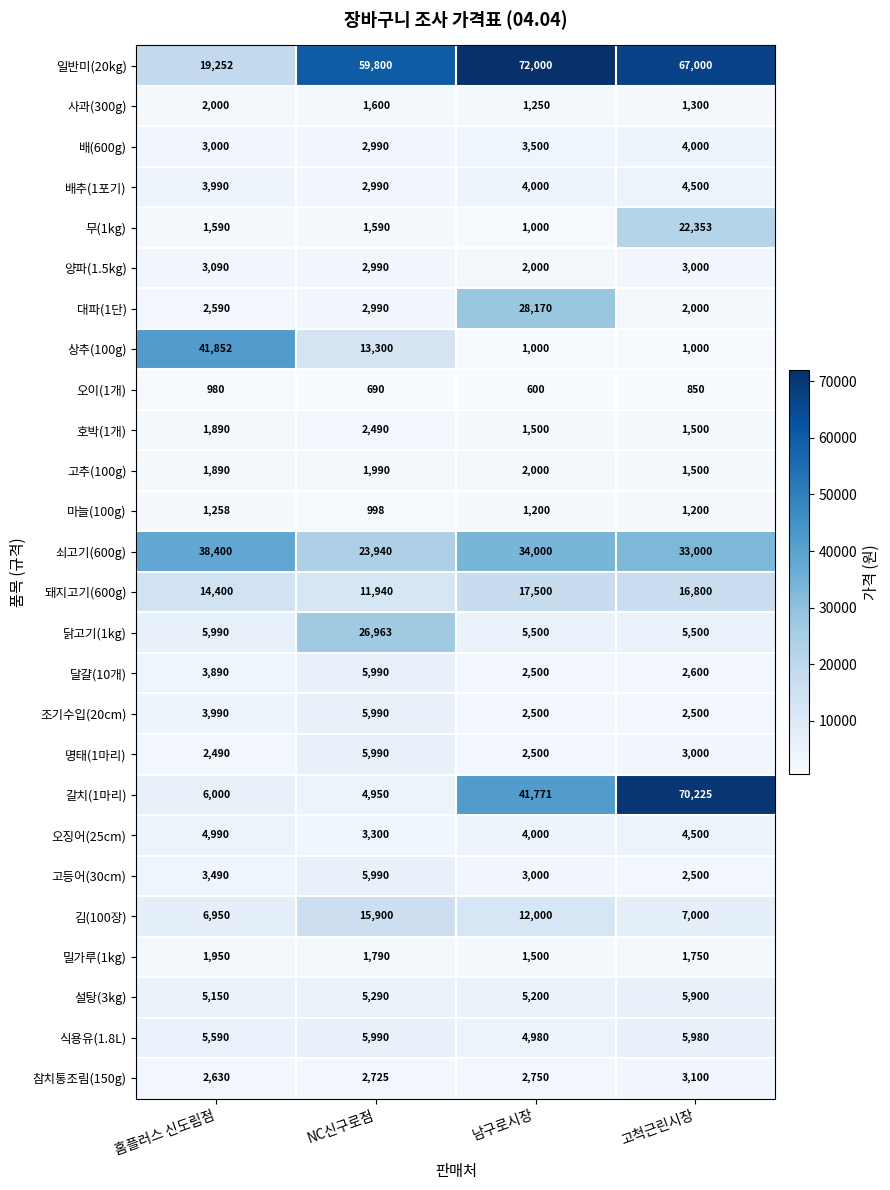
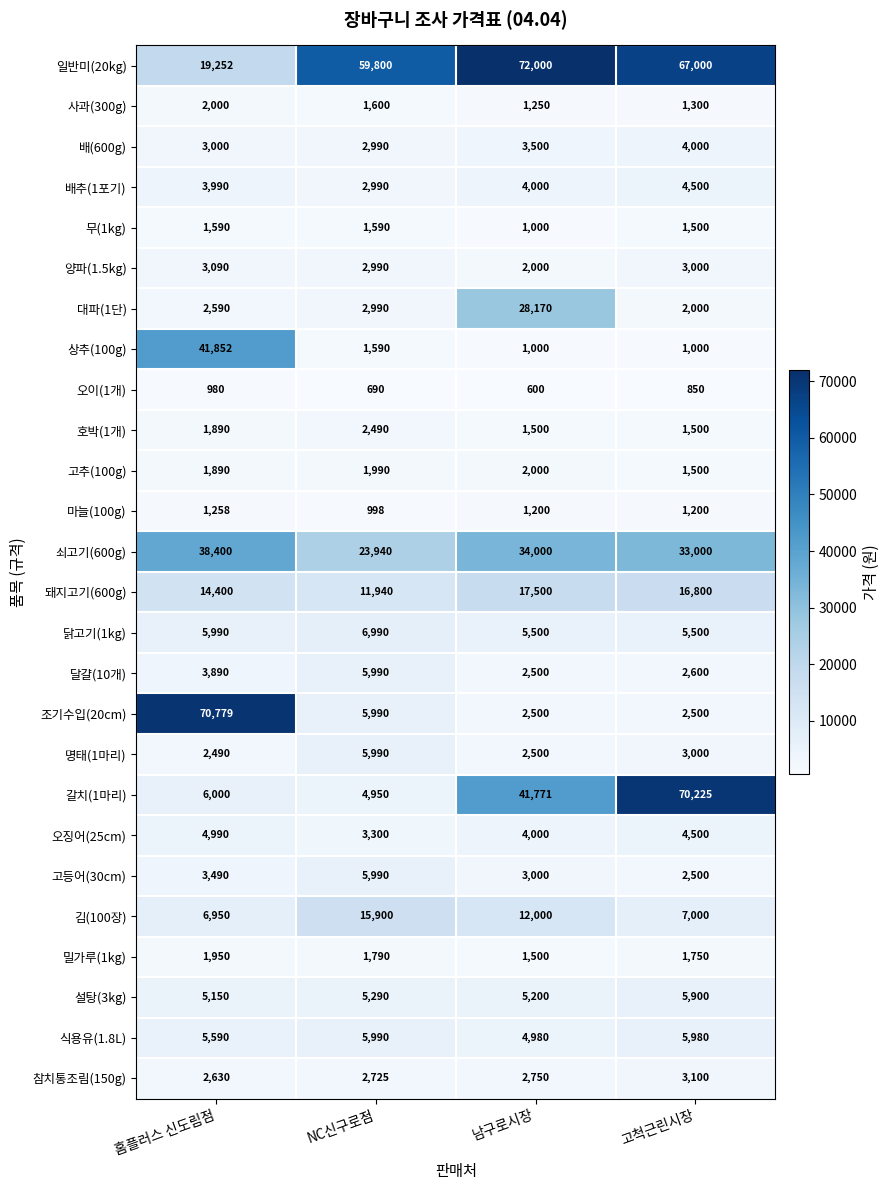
무(1kg), 고척근린시장: 22,353 -> 1,500
상추(100g), NC신구로점: 13,300 -> 1,590
닭고기(1kg), NC신구로점: 26,963 -> 6,990
조기수입(20cm), 홈플러스 신도림점: 3,990 -> 70,779
